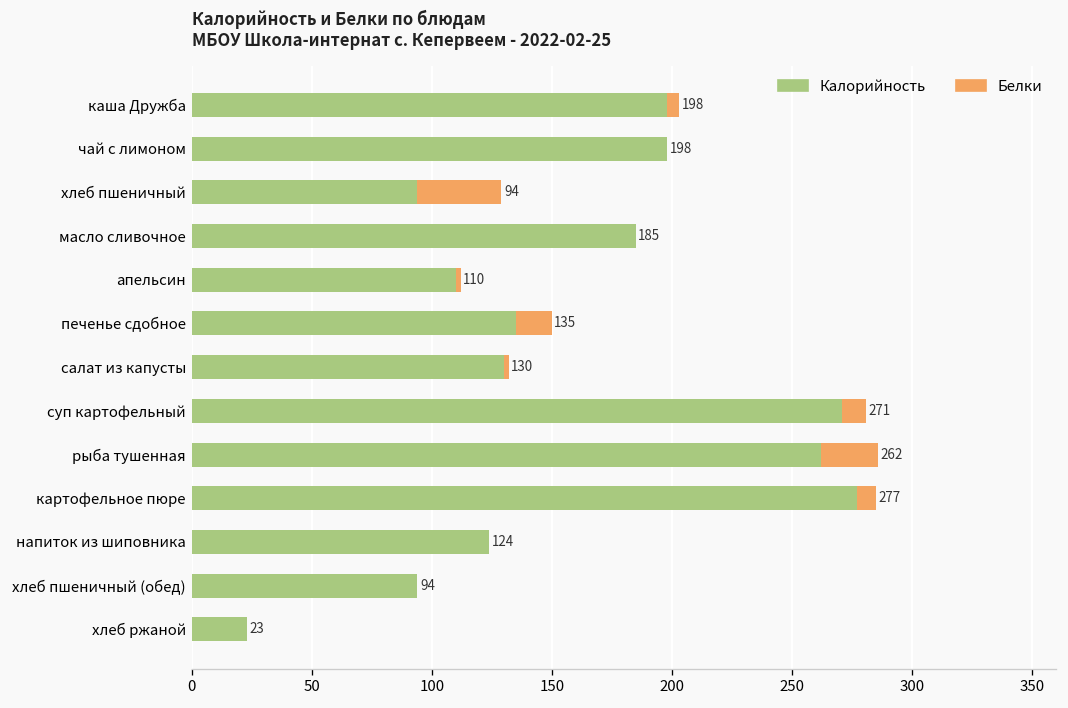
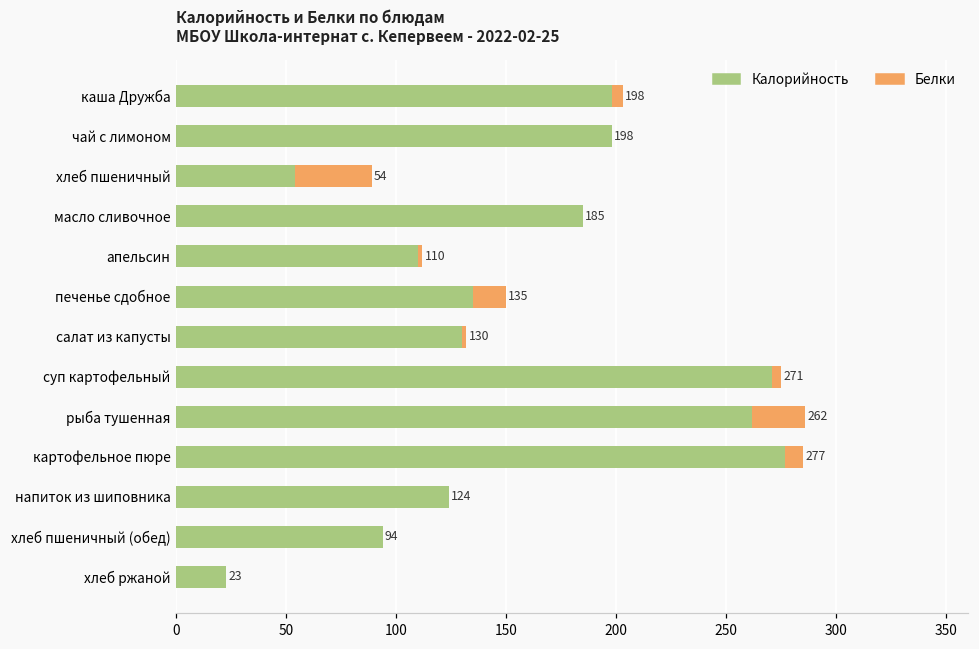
Калорийность, хлеб пшеничный: 94 -> 54
Белки, суп картофельный: 10 -> 4
